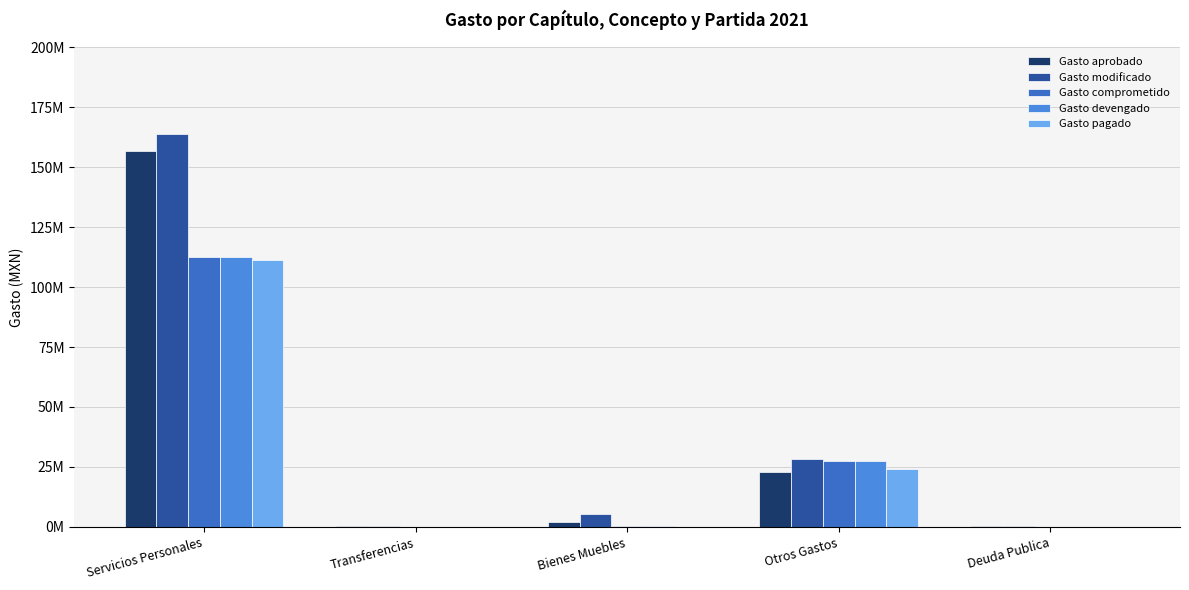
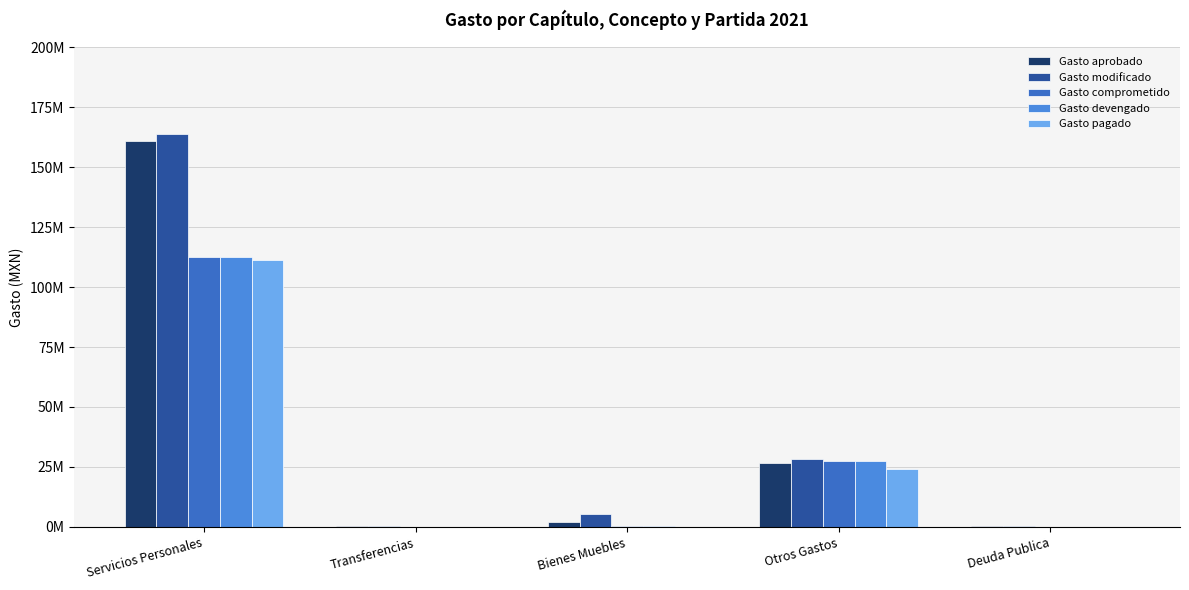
Gasto aprobado, Servicios Personales: 157000000 -> 161000000
Gasto aprobado, Otros Gastos: 23000000 -> 27000000
